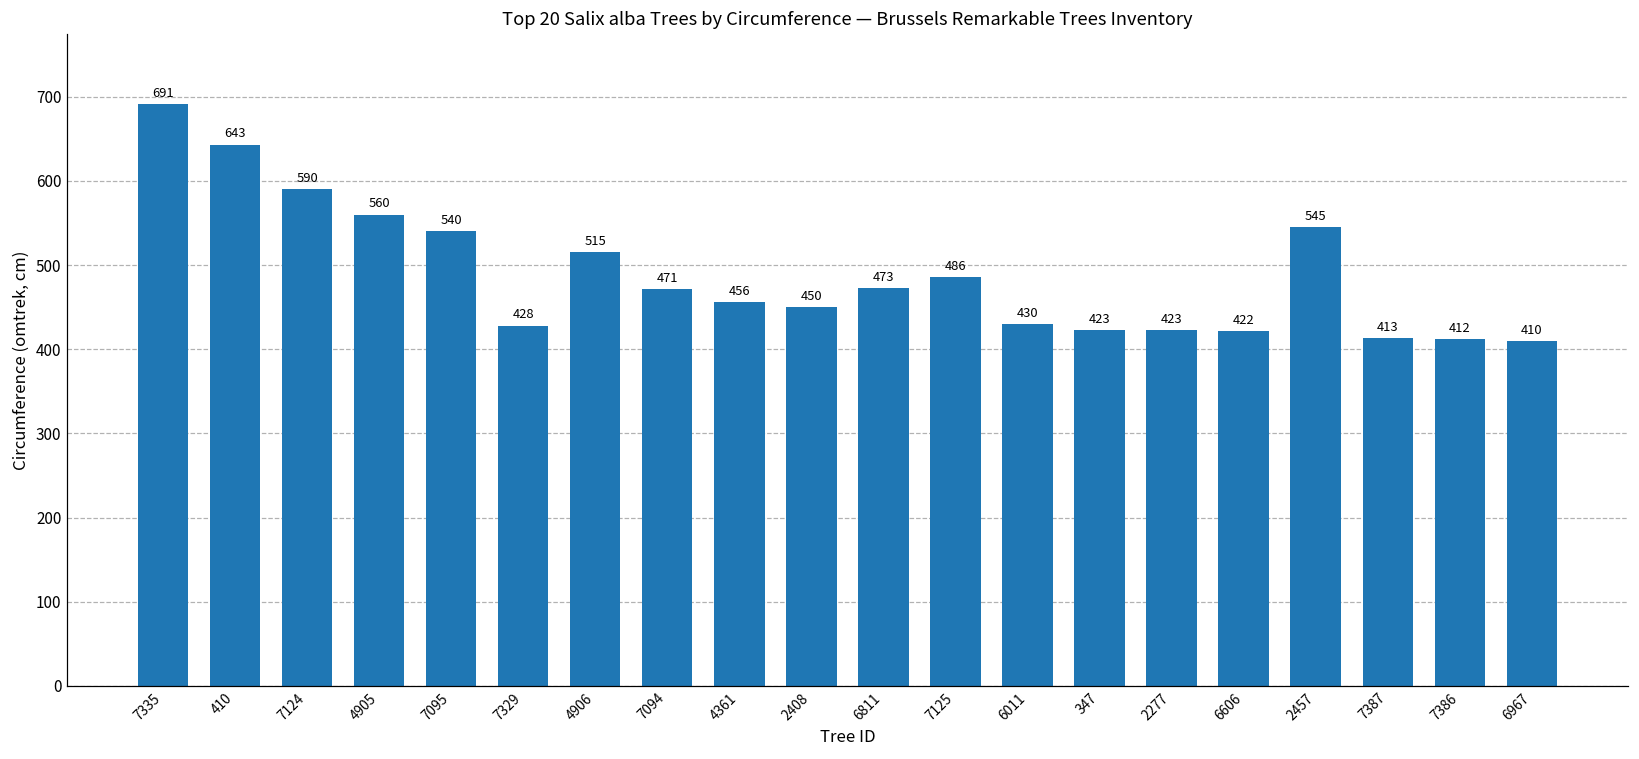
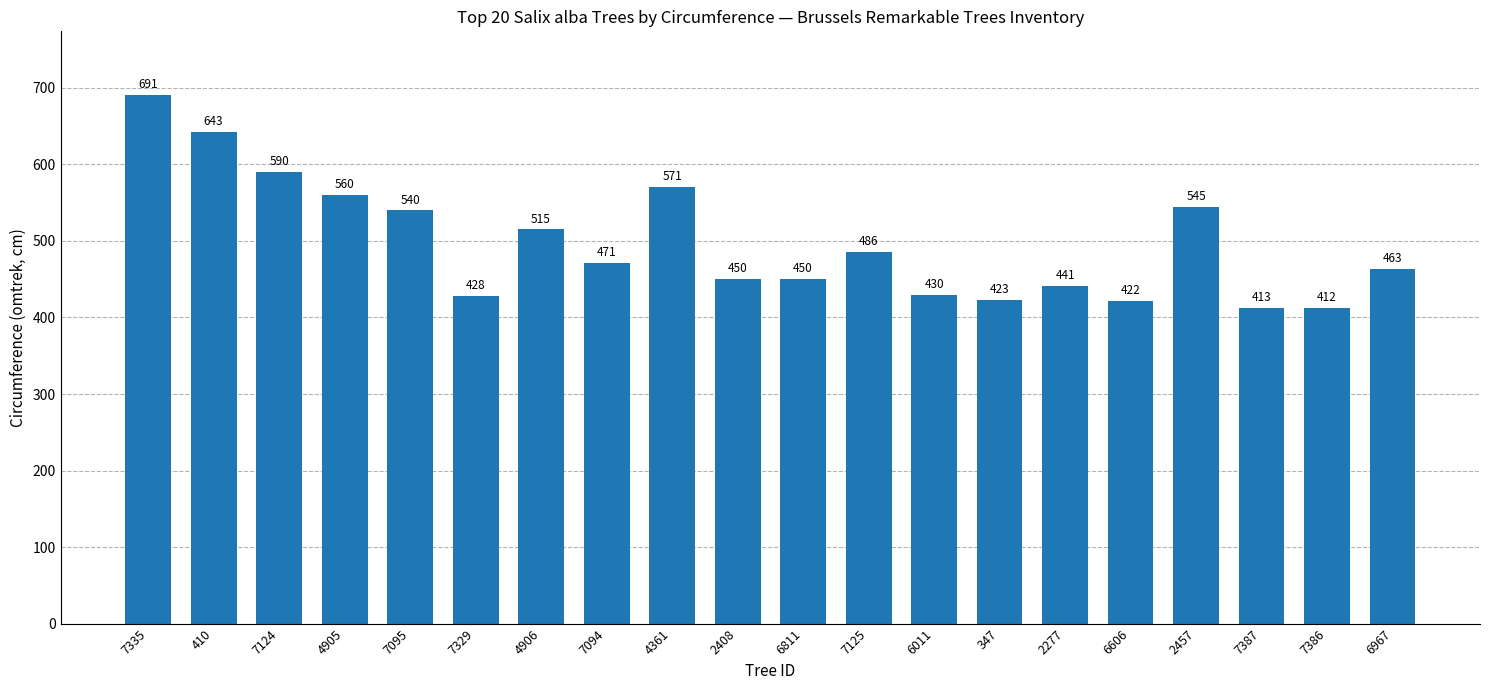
4361: 456 -> 571
6811: 473 -> 450
2277: 423 -> 441
6967: 410 -> 463
